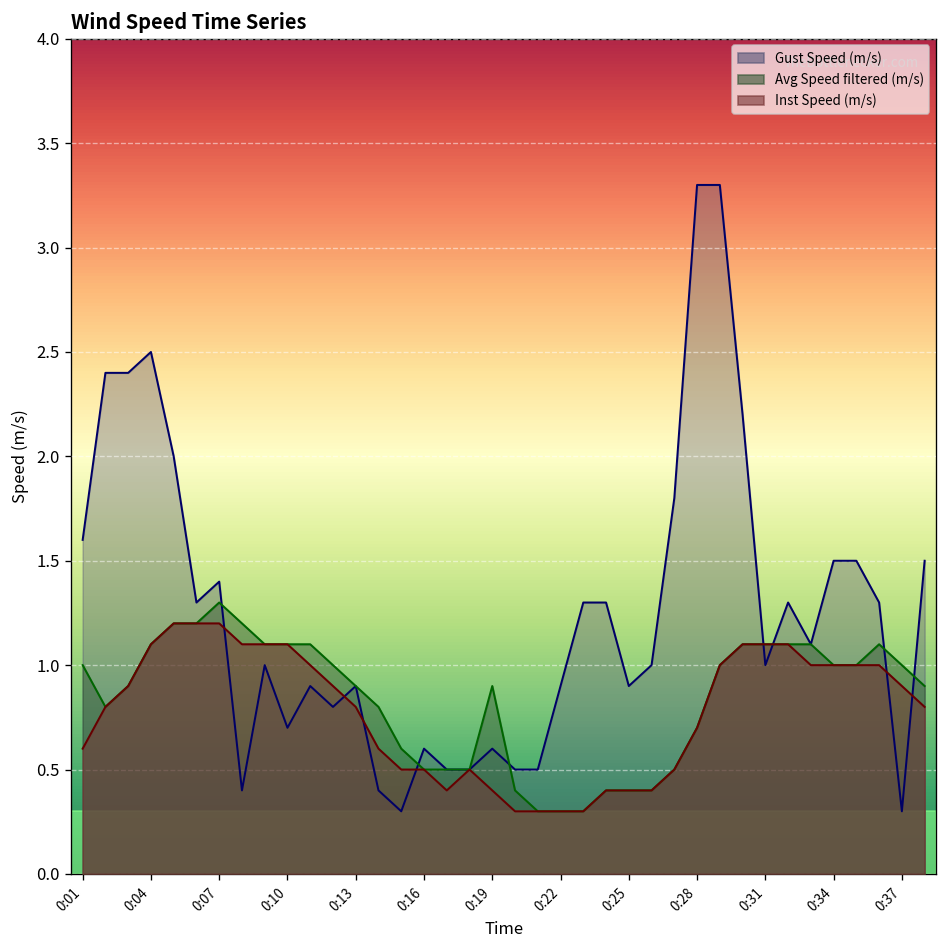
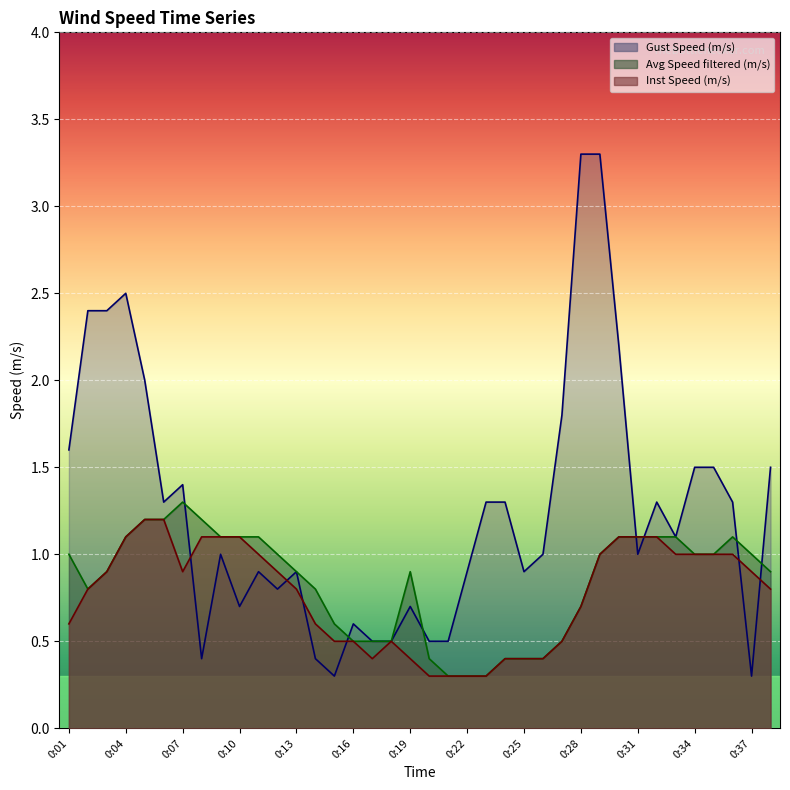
Inst Speed (m/s), 0:07: 1.2 -> 0.9
Gust Speed (m/s), 0:19: 0.6 -> 0.7
